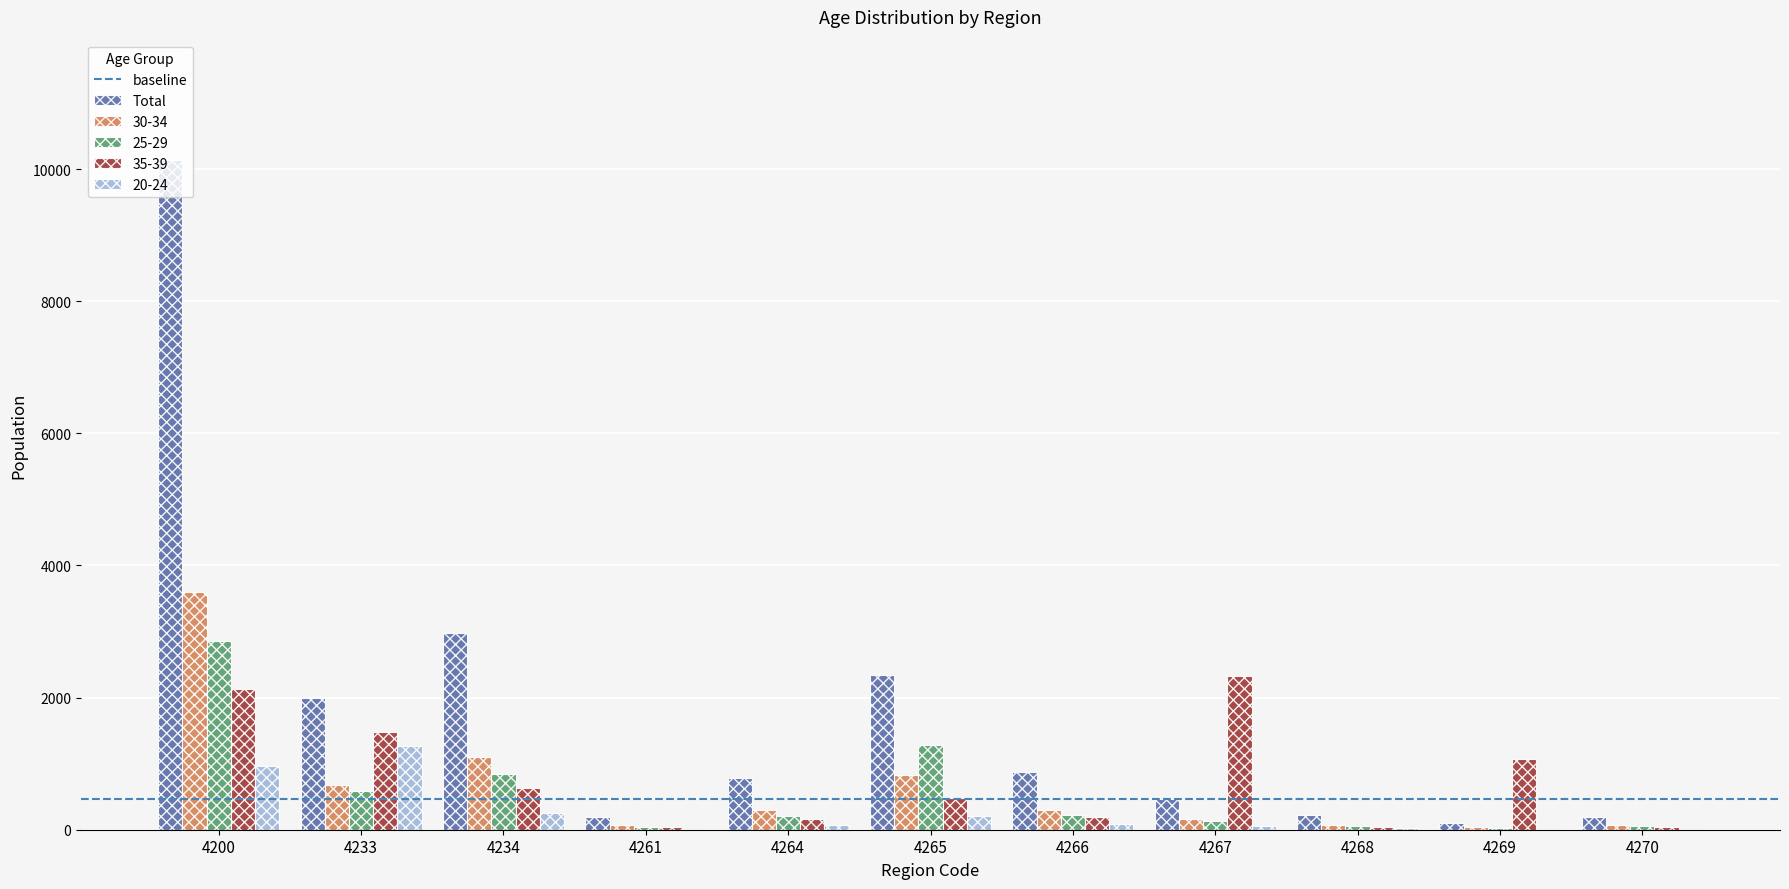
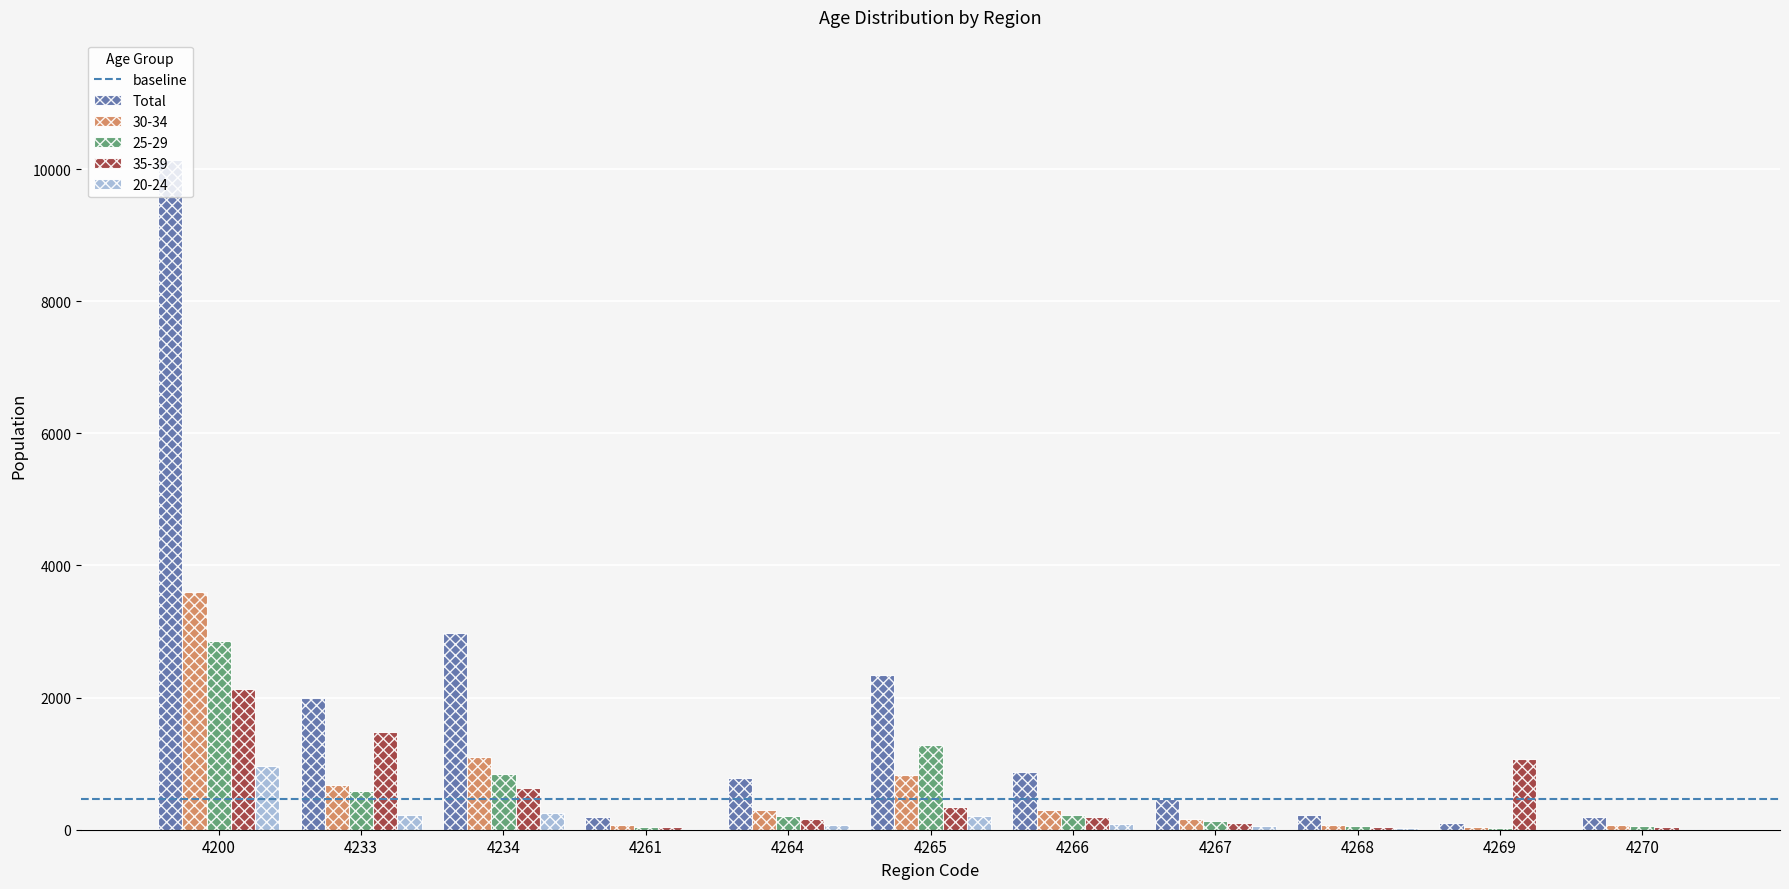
20-24, 4233: 1300 -> 200
35-39, 4265: 500 -> 300
35-39, 4267: 2300 -> 100
